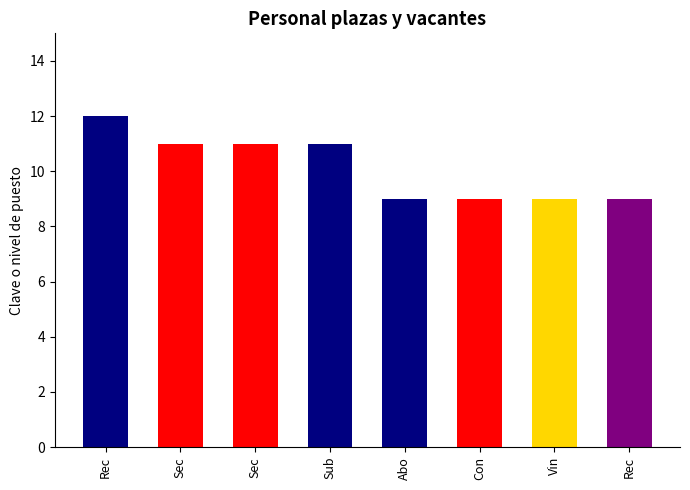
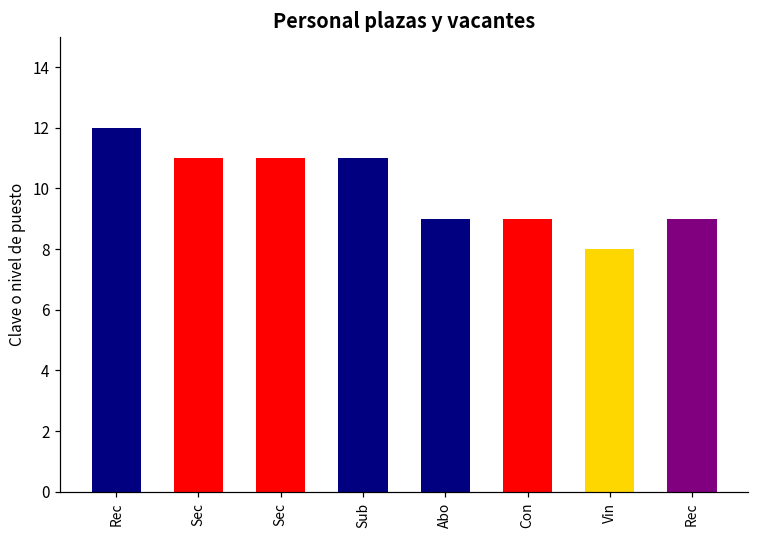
Vin: 9 -> 8
